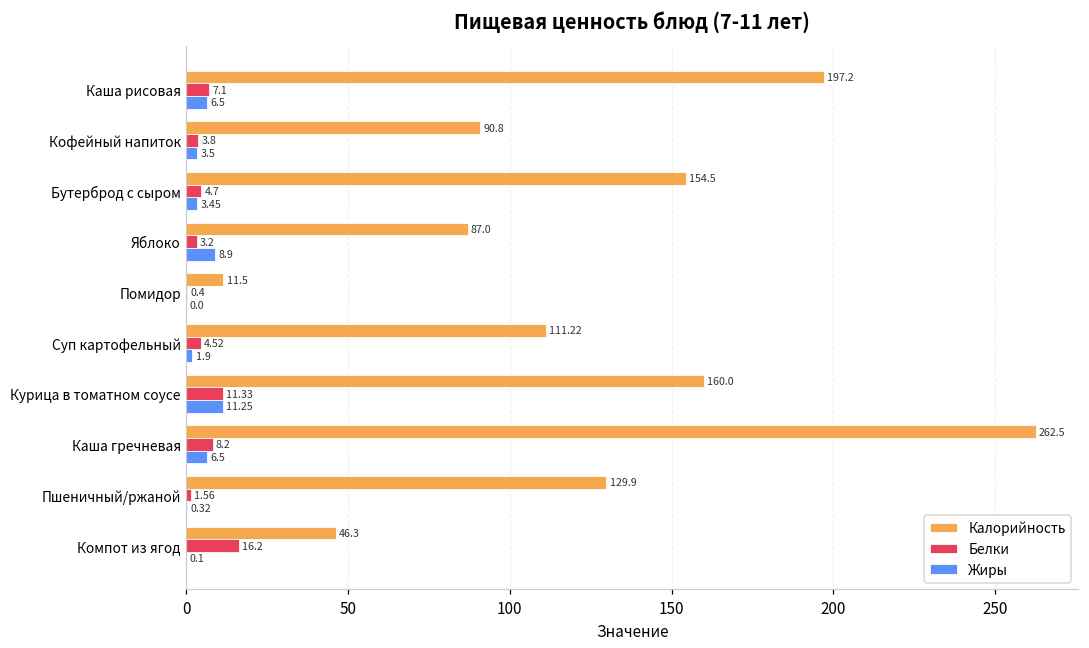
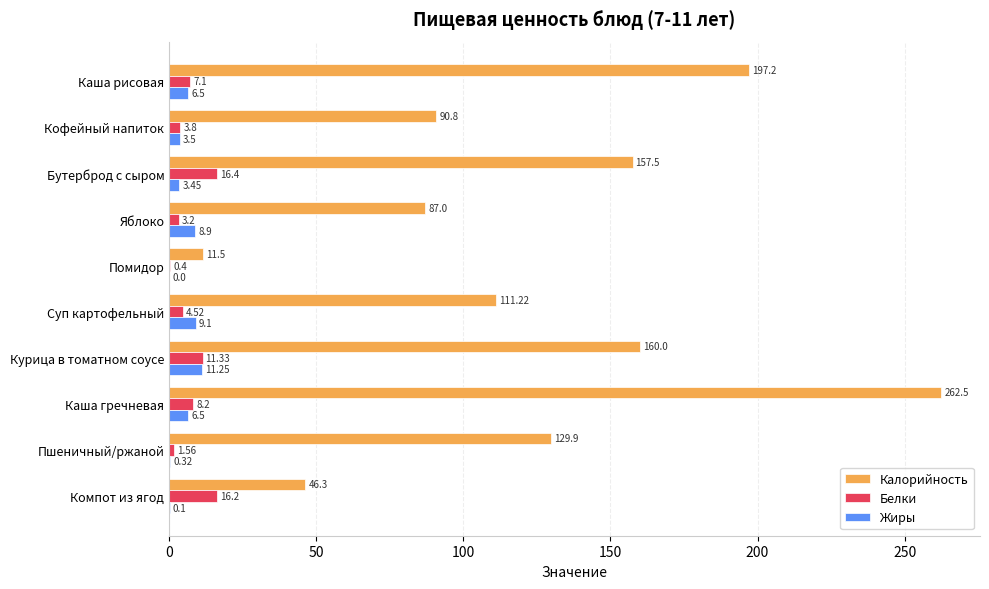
Калорийность, Бутерброд с сыром: 154.5 -> 157.5
Белки, Бутерброд с сыром: 4.7 -> 16.4
Жиры, Суп картофельный: 1.9 -> 9.1
